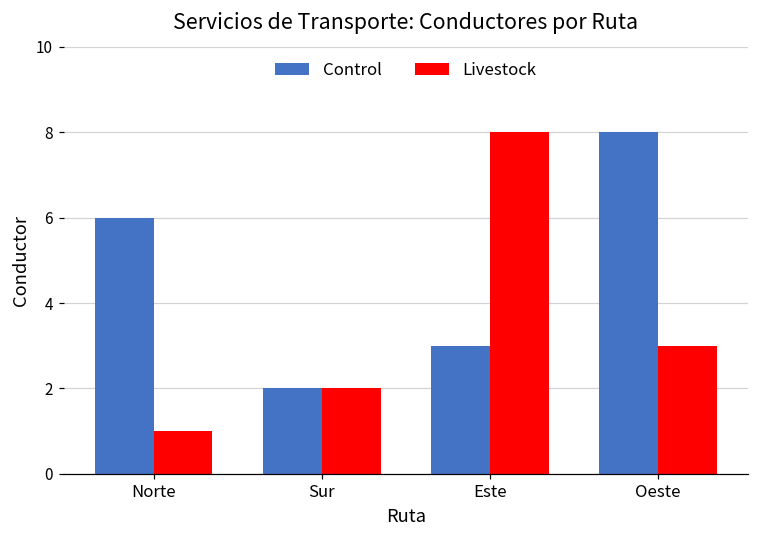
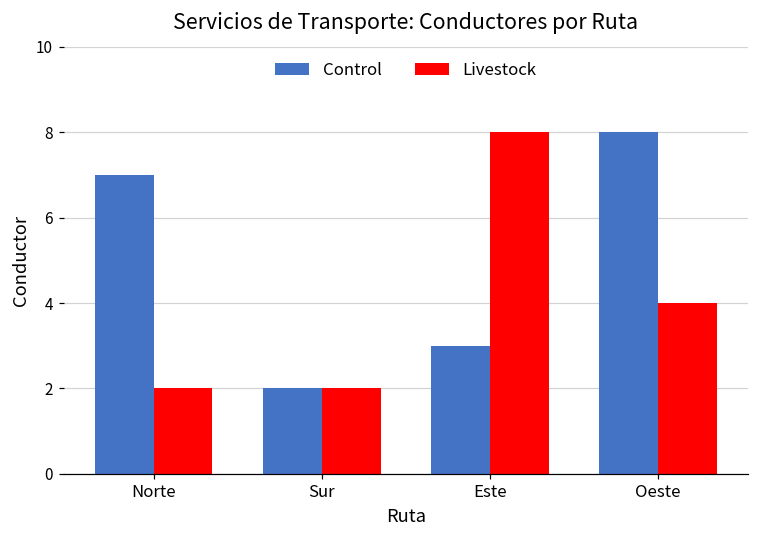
Control, Norte: 6 -> 7
Livestock, Norte: 1 -> 2
Livestock, Oeste: 3 -> 4
